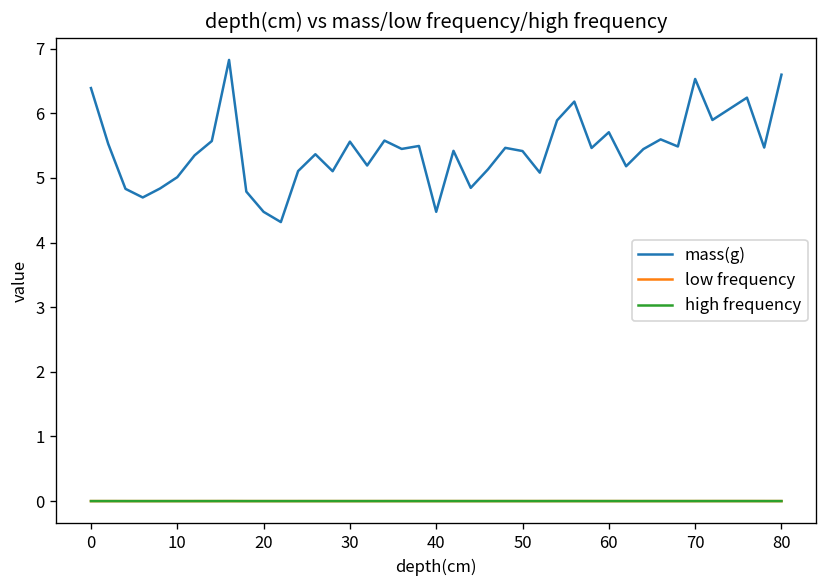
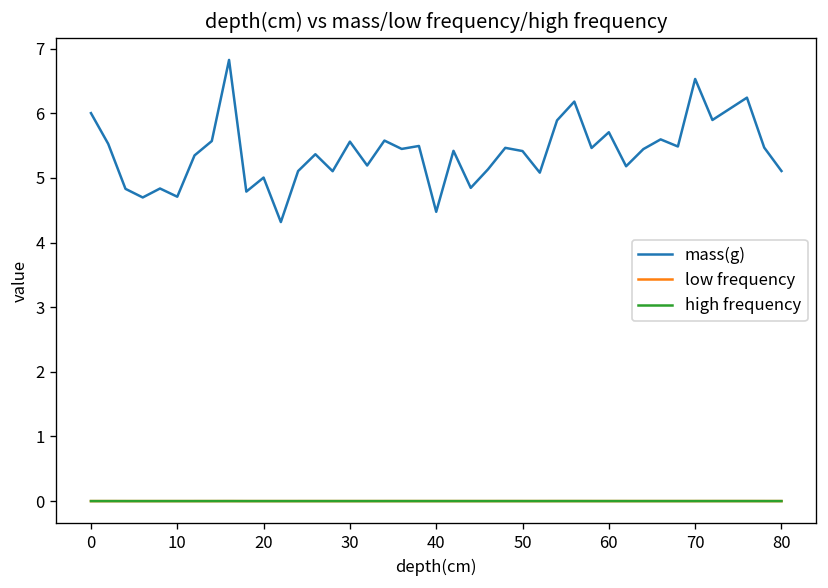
mass(g), 0: 6.4 -> 6.0
mass(g), 10: 5.0 -> 4.7
mass(g), 20: 4.5 -> 5.0
mass(g), 80: 6.6 -> 5.1
